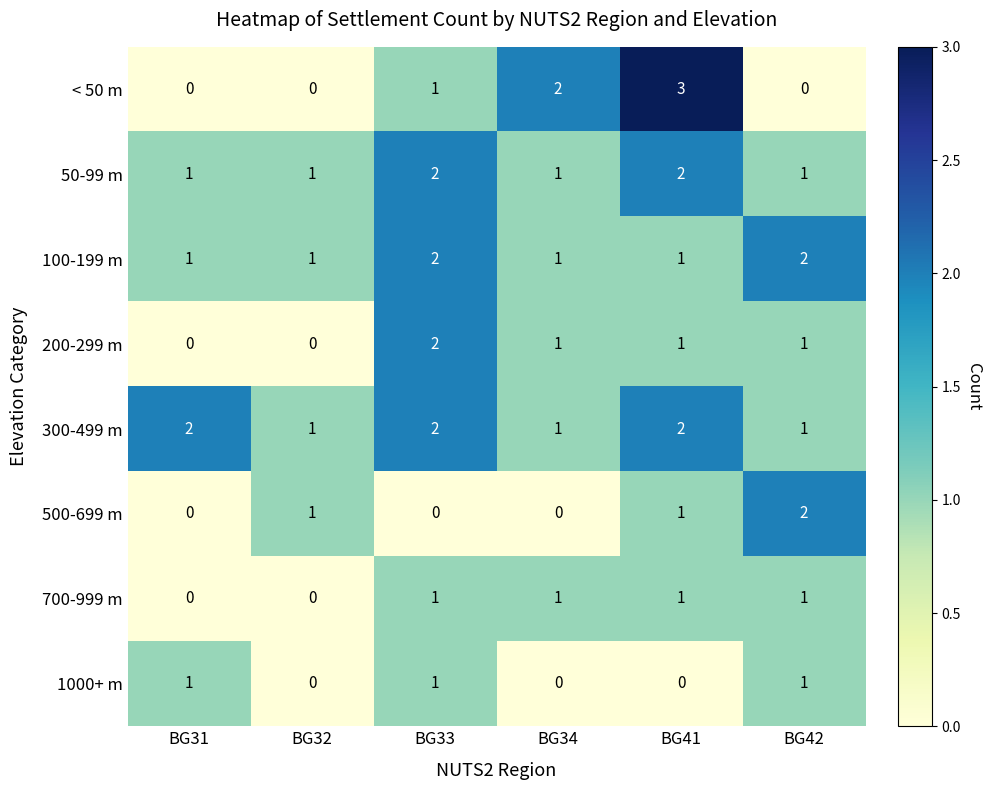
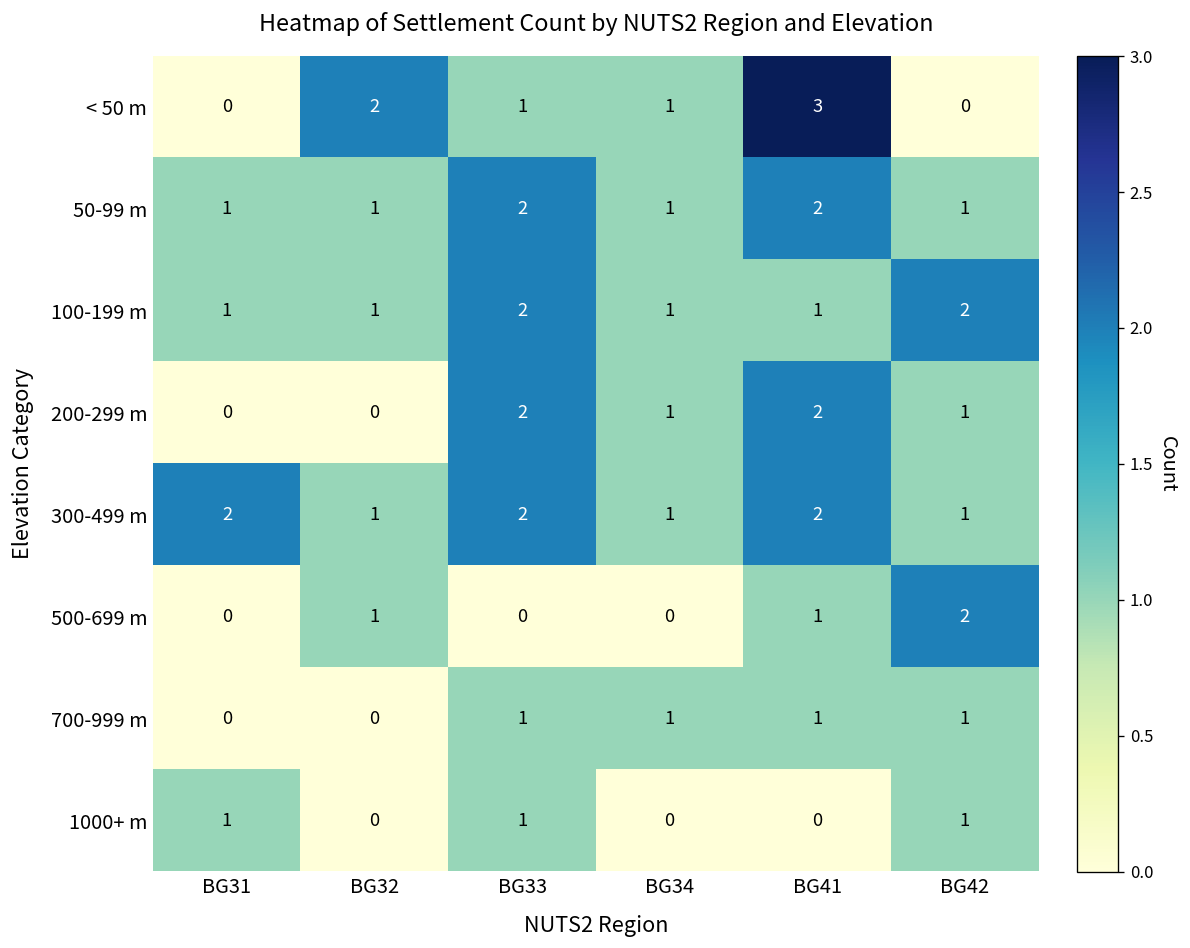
< 50 m, BG32: 0 -> 2
< 50 m, BG34: 2 -> 1
200-299 m, BG41: 1 -> 2
